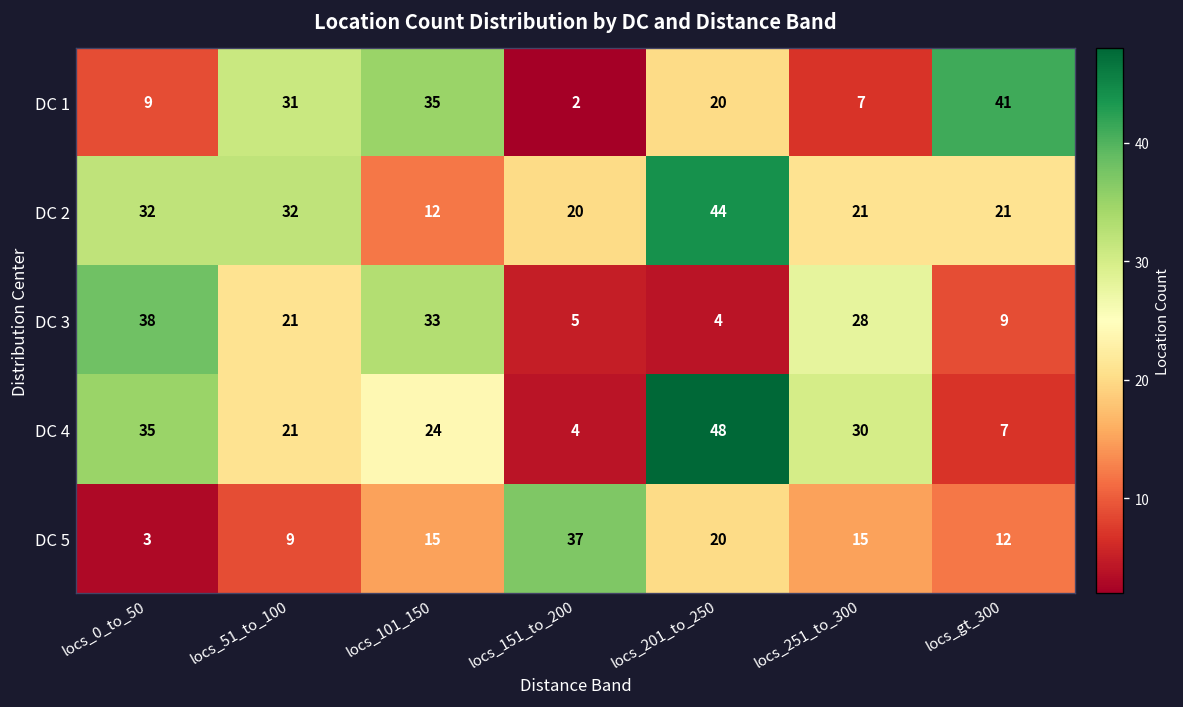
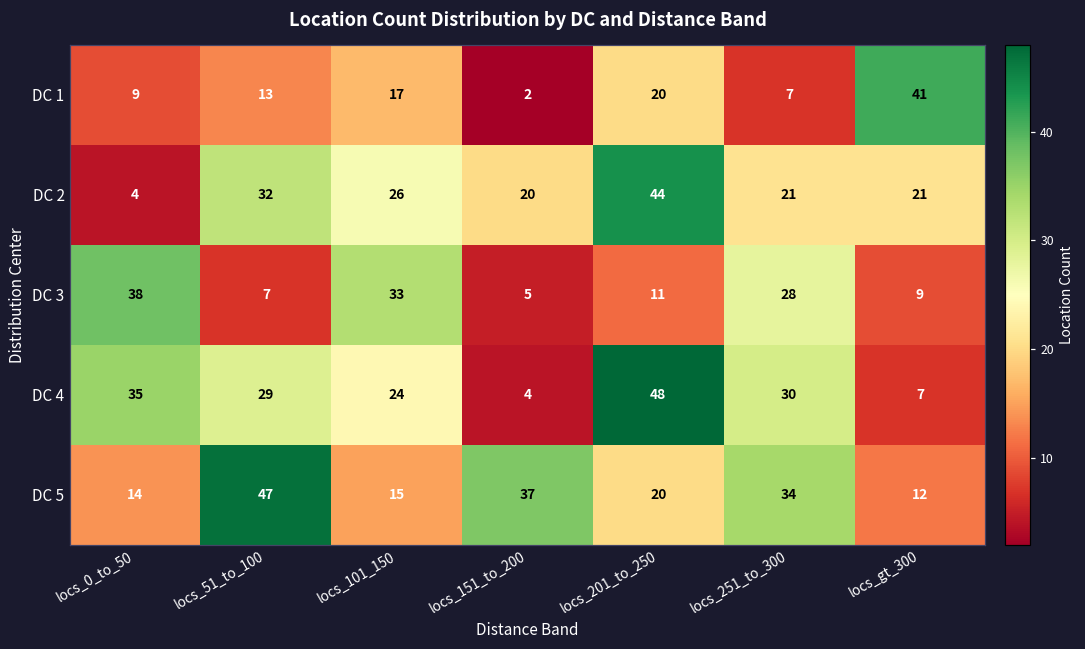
DC 1, locs_51_to_100: 31 -> 13
DC 1, locs_101_150: 35 -> 17
DC 2, locs_0_to_50: 32 -> 4
DC 2, locs_101_150: 12 -> 26
DC 3, locs_51_to_100: 21 -> 7
DC 3, locs_201_to_250: 4 -> 11
DC 4, locs_51_to_100: 21 -> 29
DC 5, locs_0_to_50: 3 -> 14
DC 5, locs_51_to_100: 9 -> 47
DC 5, locs_251_to_300: 15 -> 34
